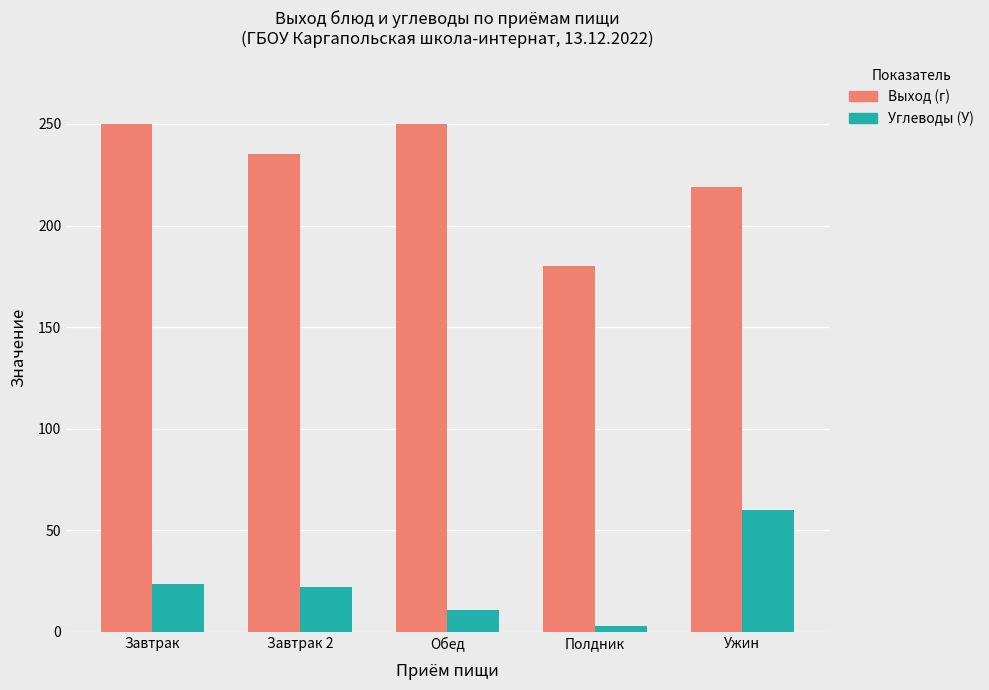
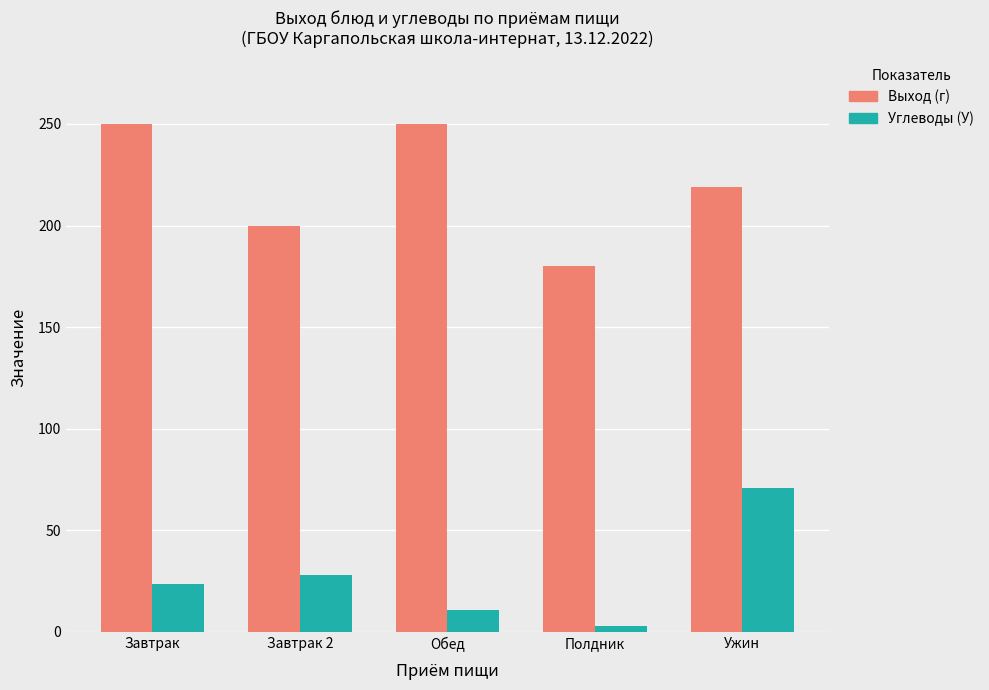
Выход (г), Завтрак 2: 235 -> 200
Углеводы (У), Завтрак 2: 22 -> 28
Углеводы (У), Ужин: 60 -> 71
